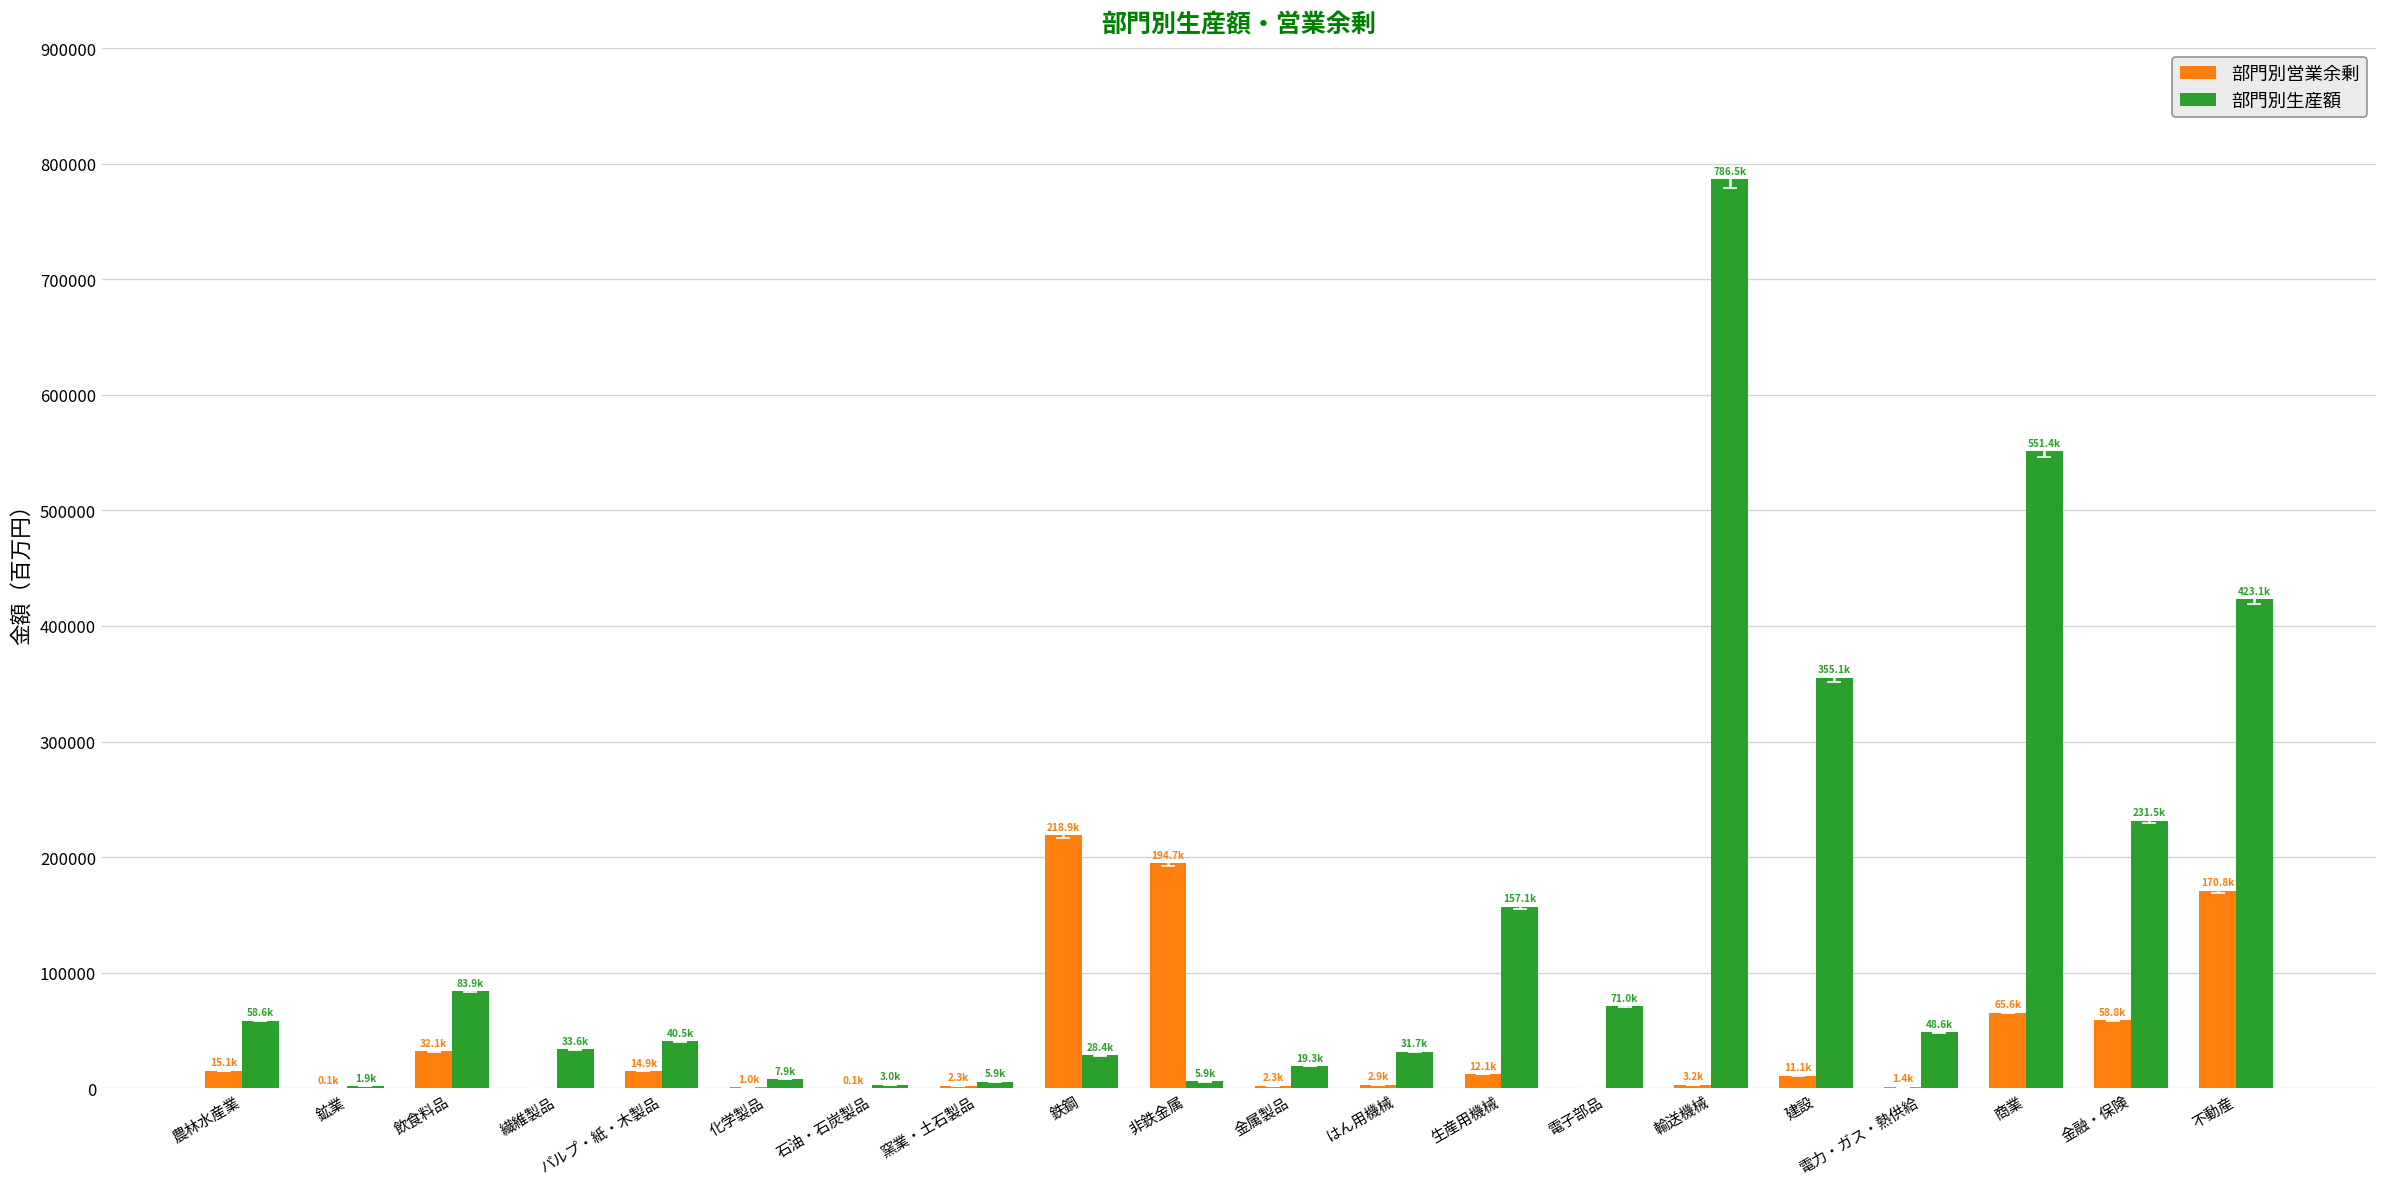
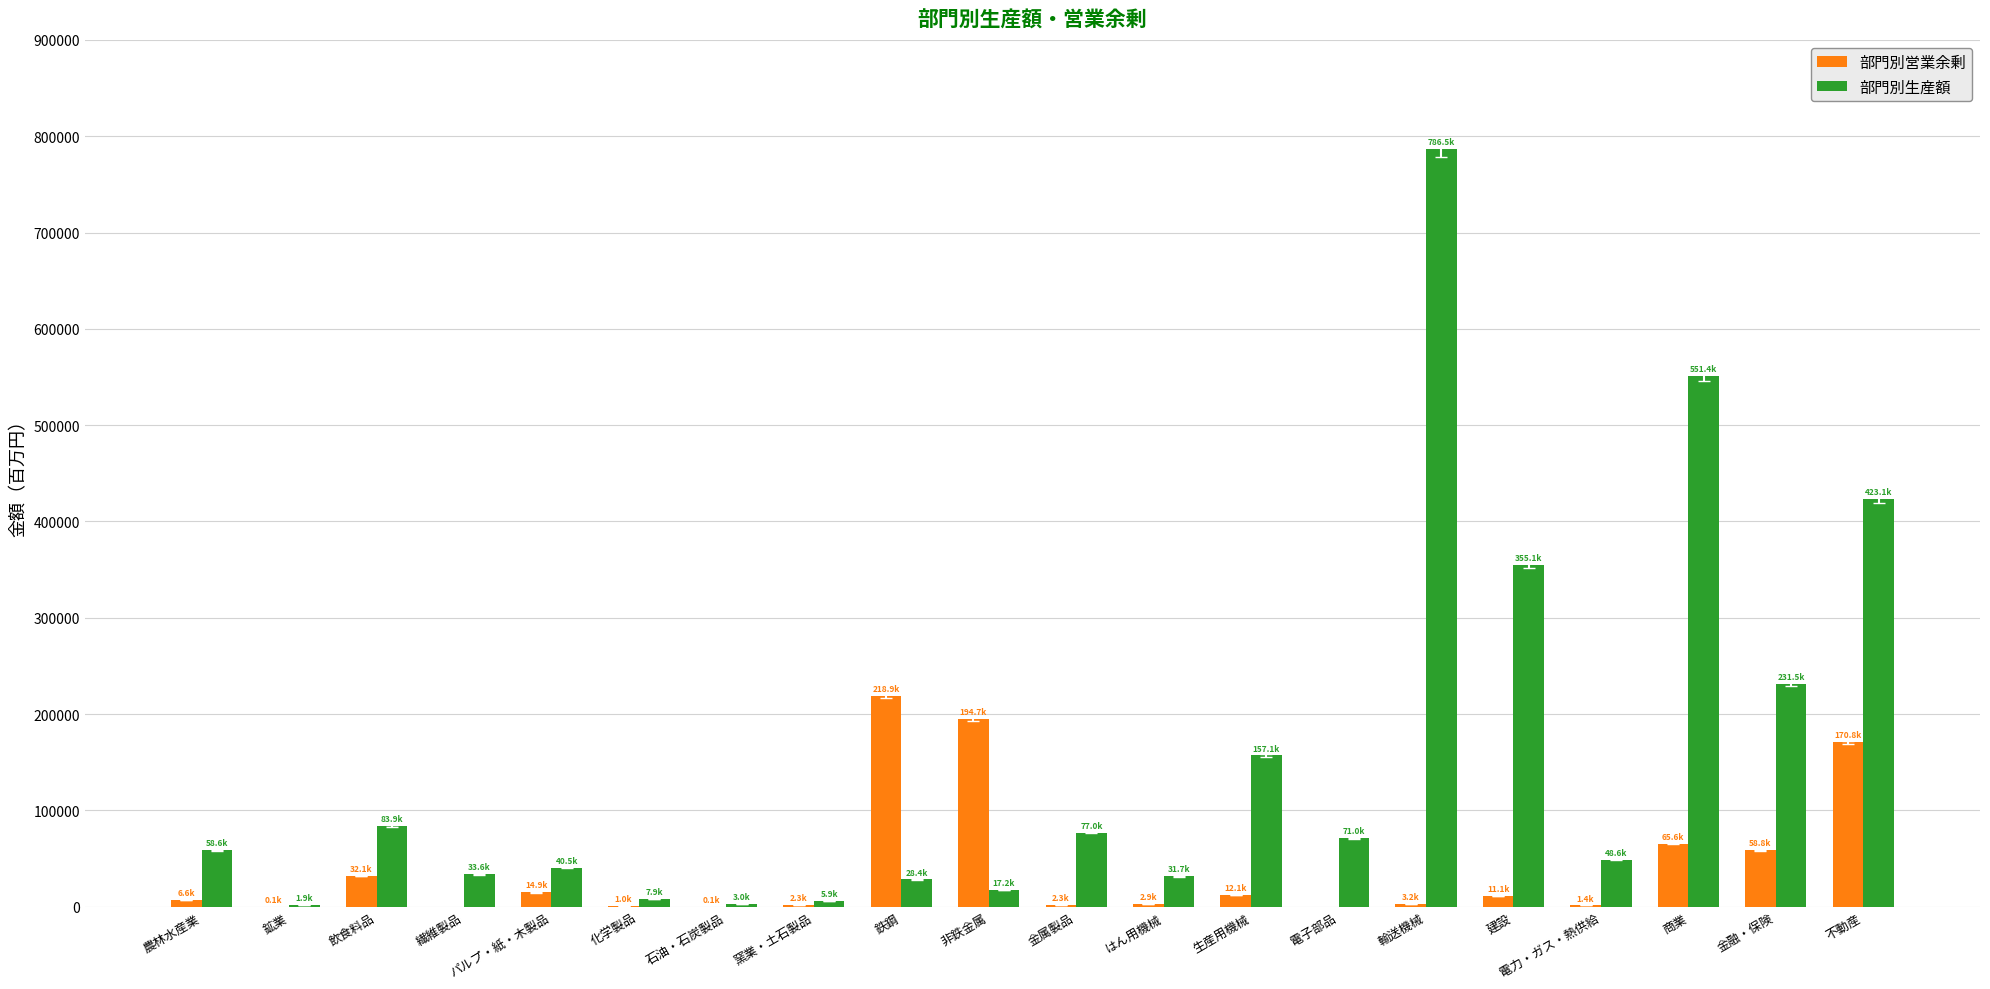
部門別営業余剰, 農林水産業: 15.1k -> 6.6k
部門別生産額, 非鉄金属: 5.9k -> 17.2k
部門別生産額, 金属製品: 19.3k -> 77.0k
